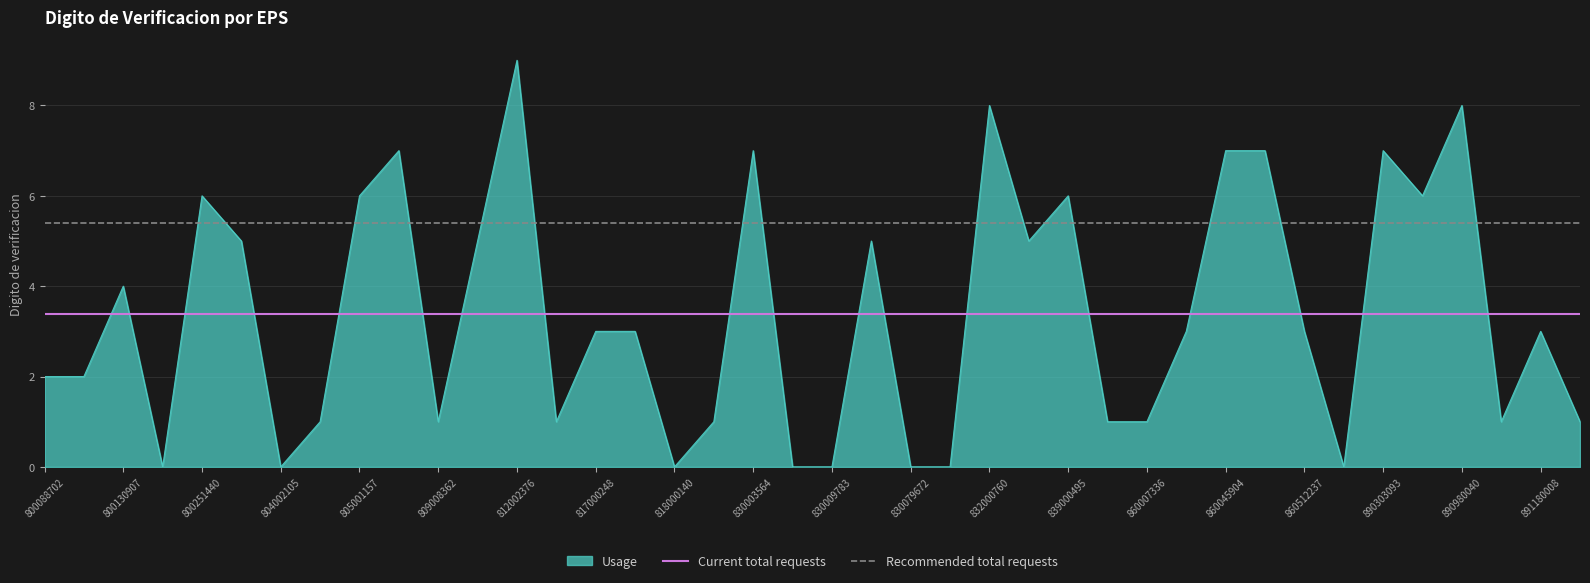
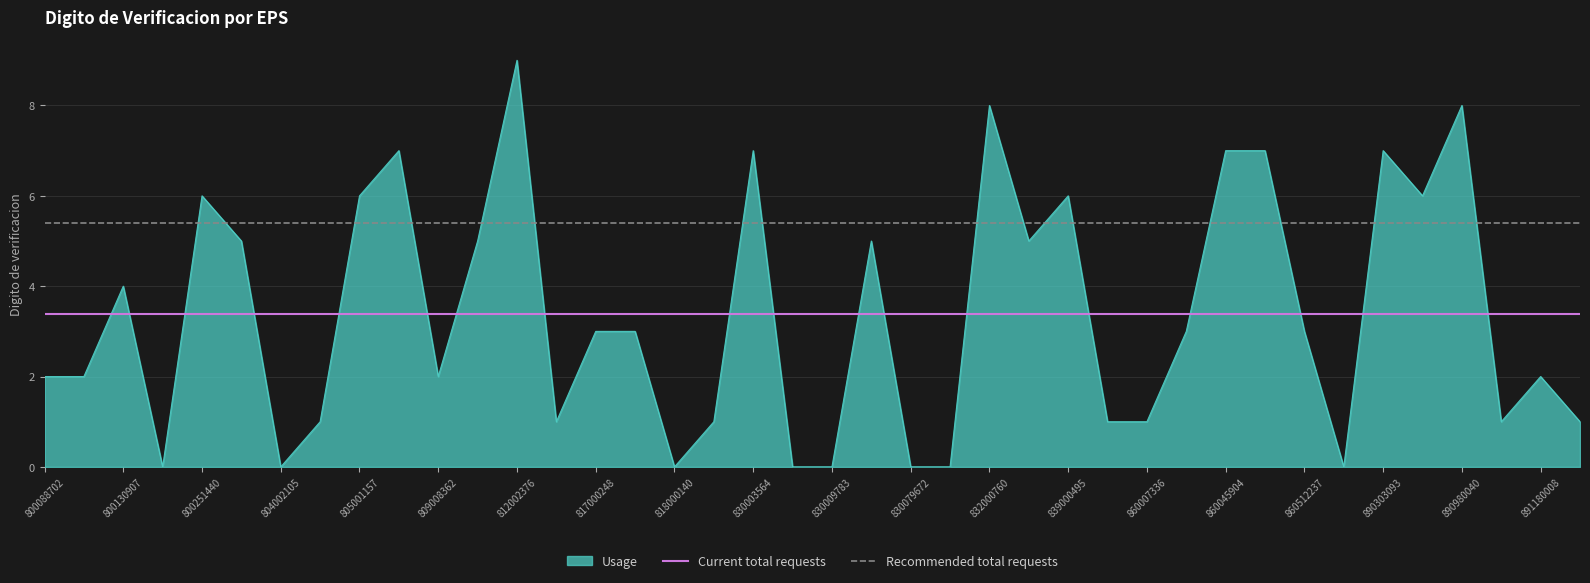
Usage, 809008362: 1 -> 2
Usage, 891180008: 3 -> 2
